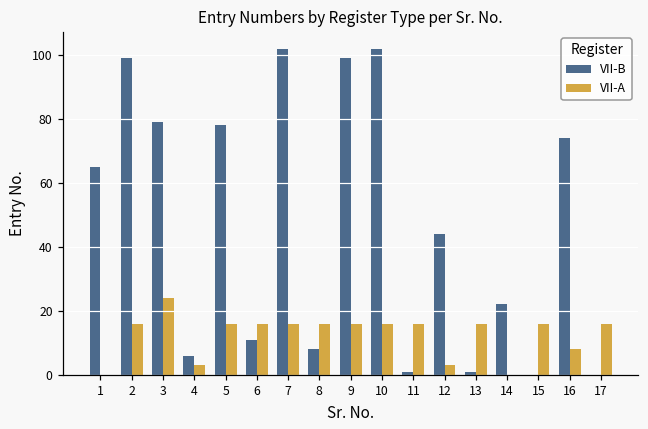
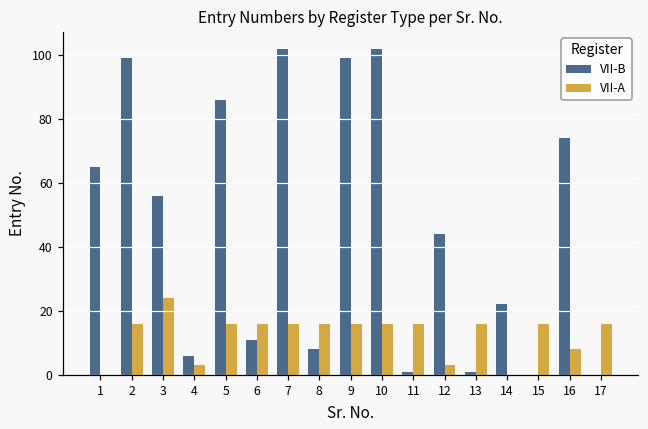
VII-B, 3: 79 -> 56
VII-B, 5: 78 -> 86
